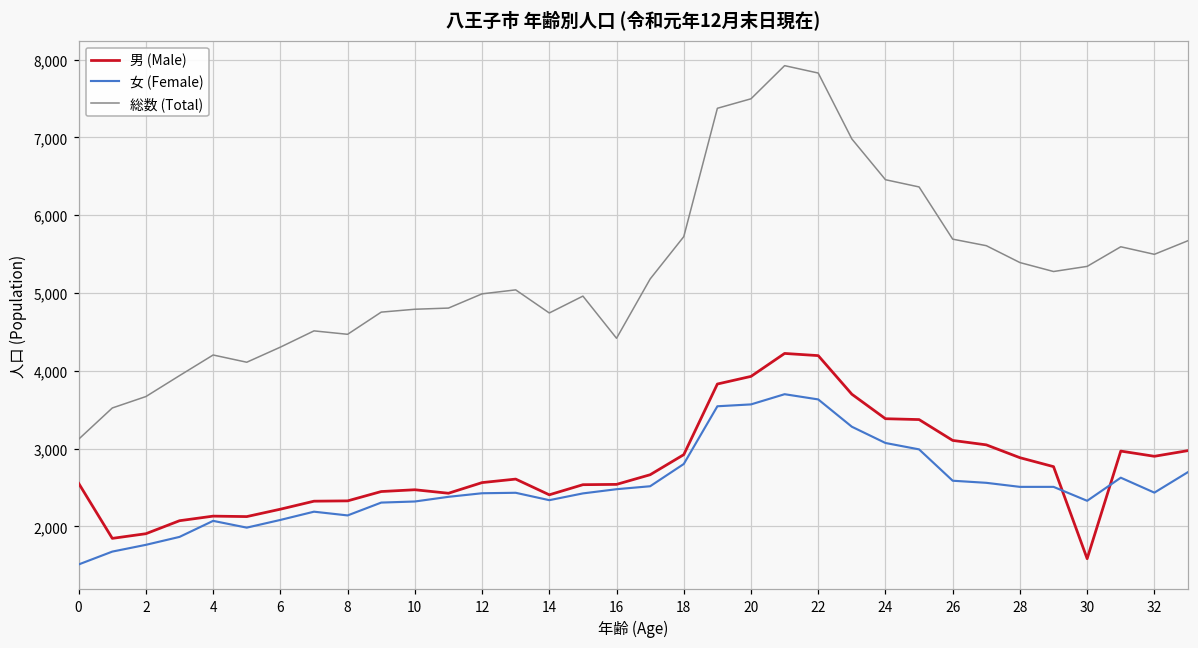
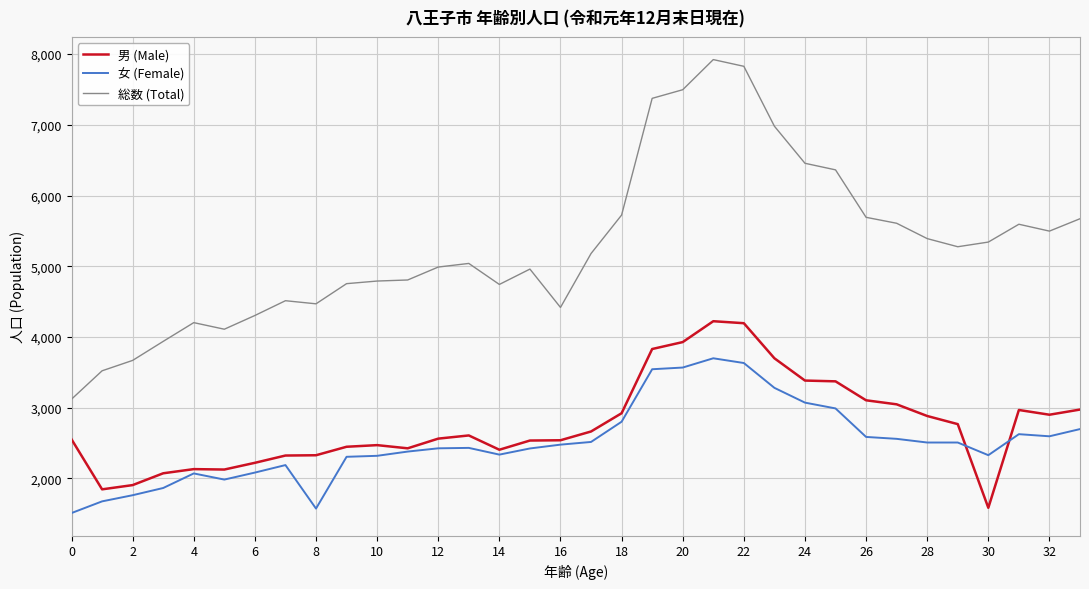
女 (Female), 8: 2,100 -> 1,600
女 (Female), 32: 2,400 -> 2,600
